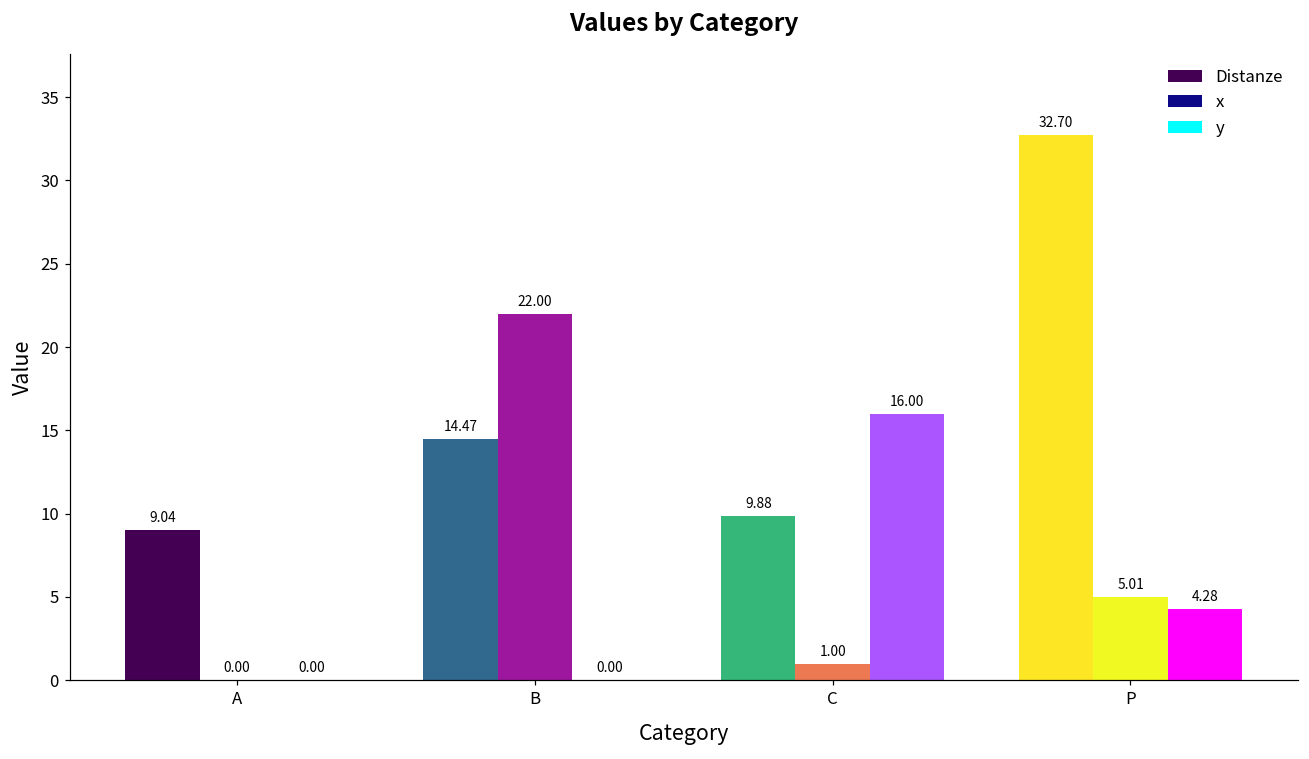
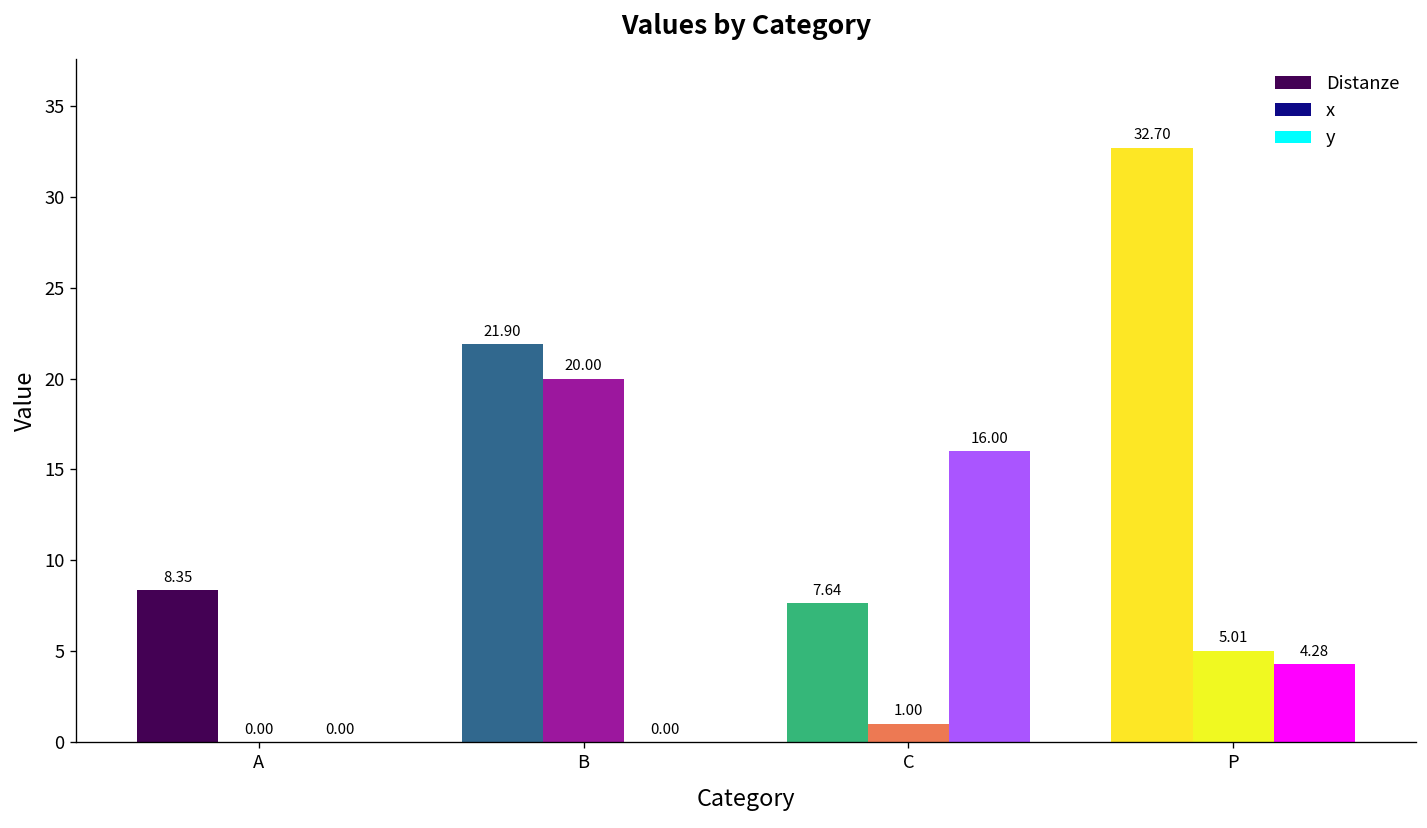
Distanze, A: 9.04 -> 8.35
Distanze, B: 14.47 -> 21.90
x, B: 22.00 -> 20.00
Distanze, C: 9.88 -> 7.64
